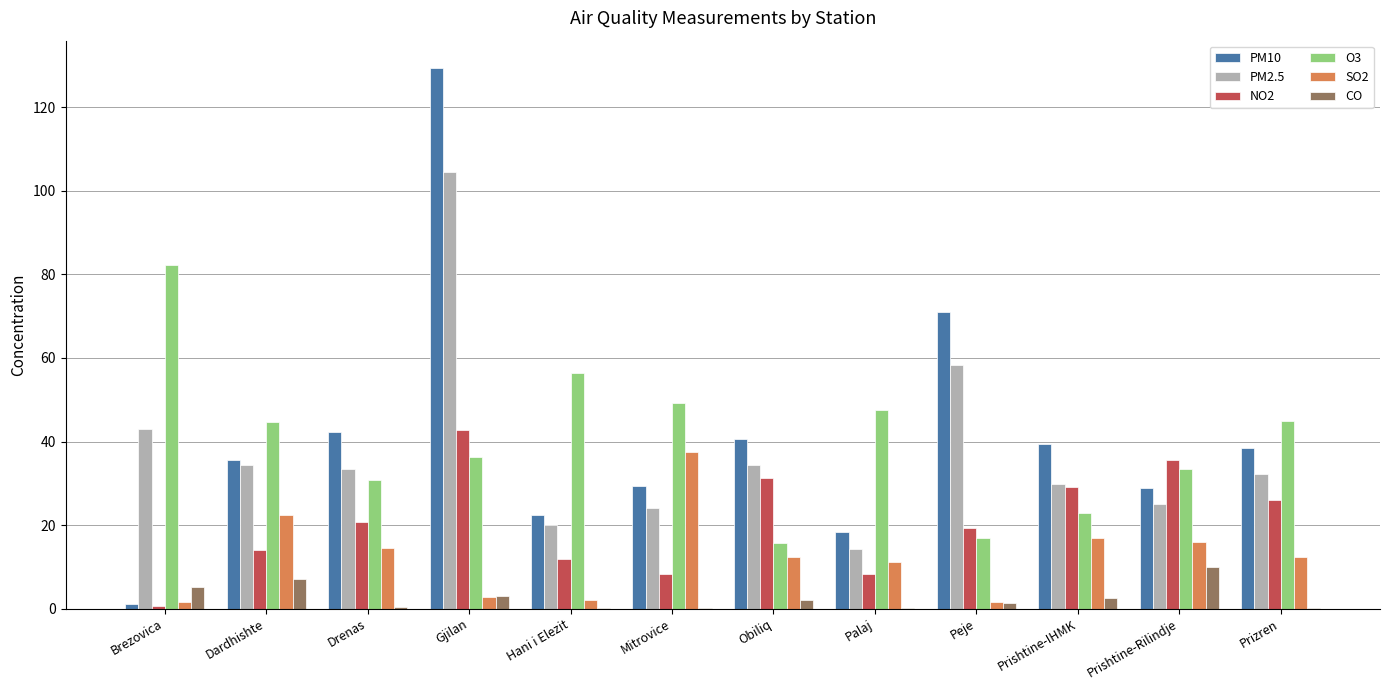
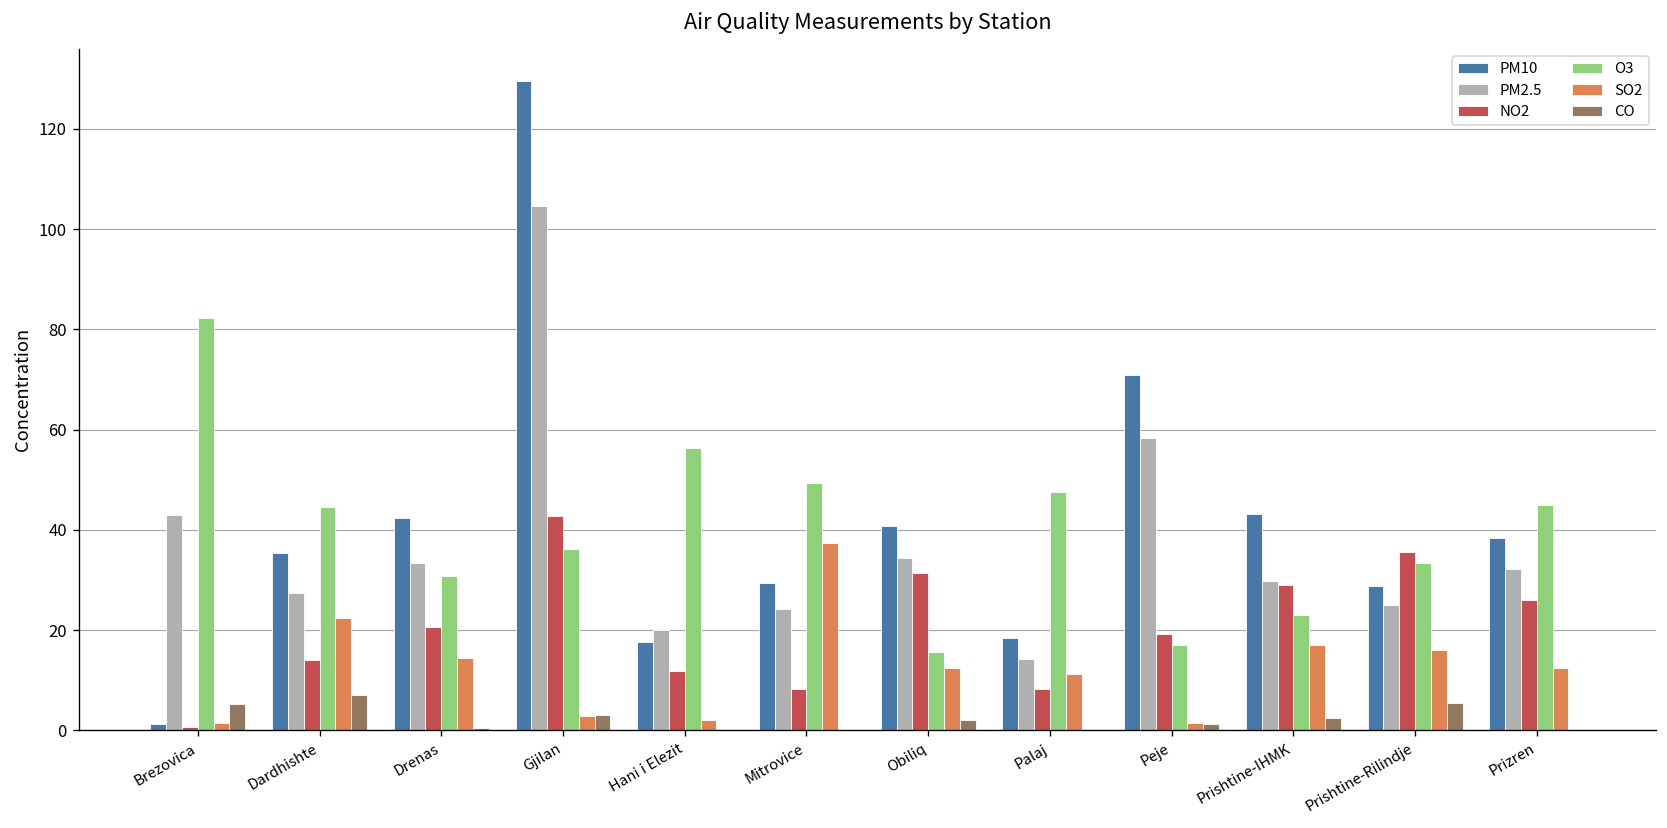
PM2.5, Dardhishte: 34 -> 27
PM10, Hani i Elezit: 22 -> 18
PM10, Prishtine-IHMK: 39 -> 43
CO, Prishtine-Rilindje: 10 -> 5
